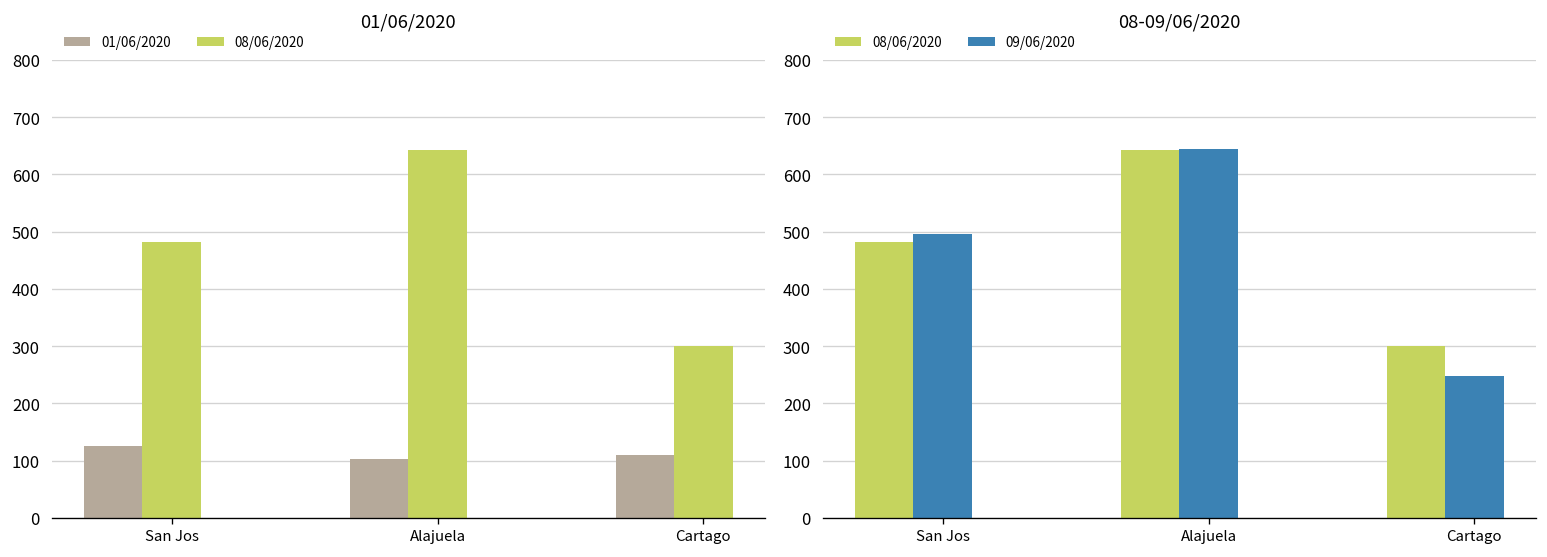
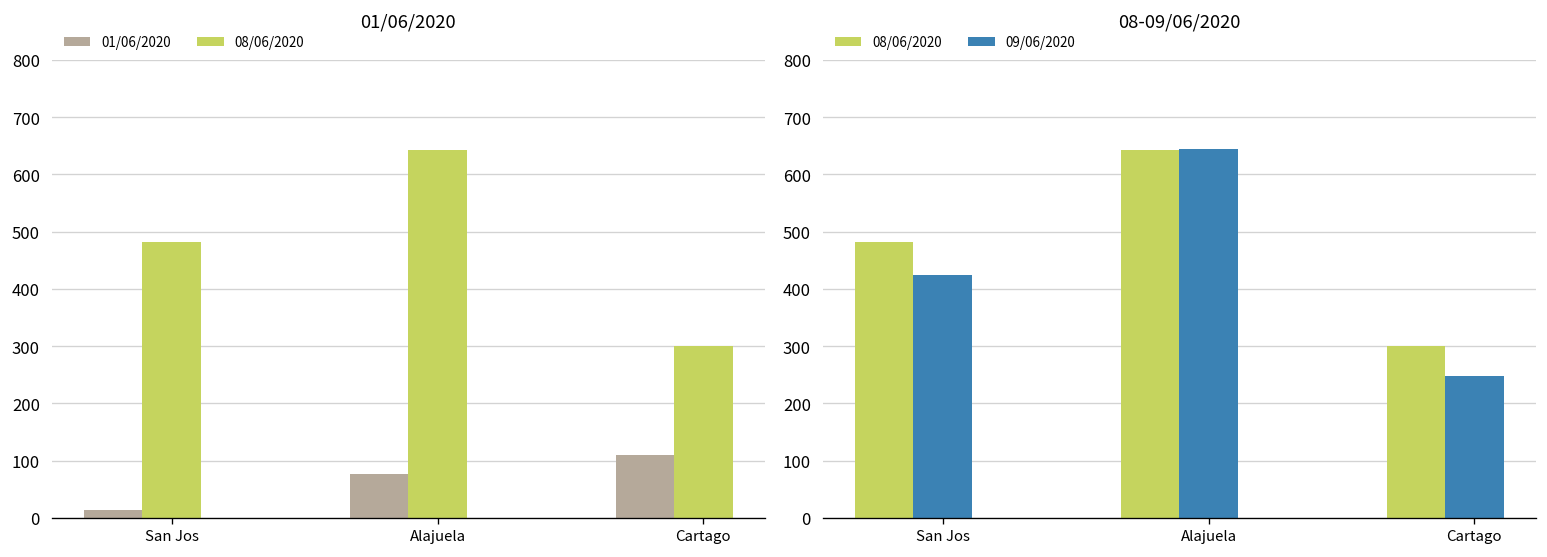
01/06/2020, 01/06/2020, San Jos: 130 -> 10
01/06/2020, 01/06/2020, Alajuela: 100 -> 80
08-09/06/2020, 09/06/2020, San Jos: 500 -> 420
